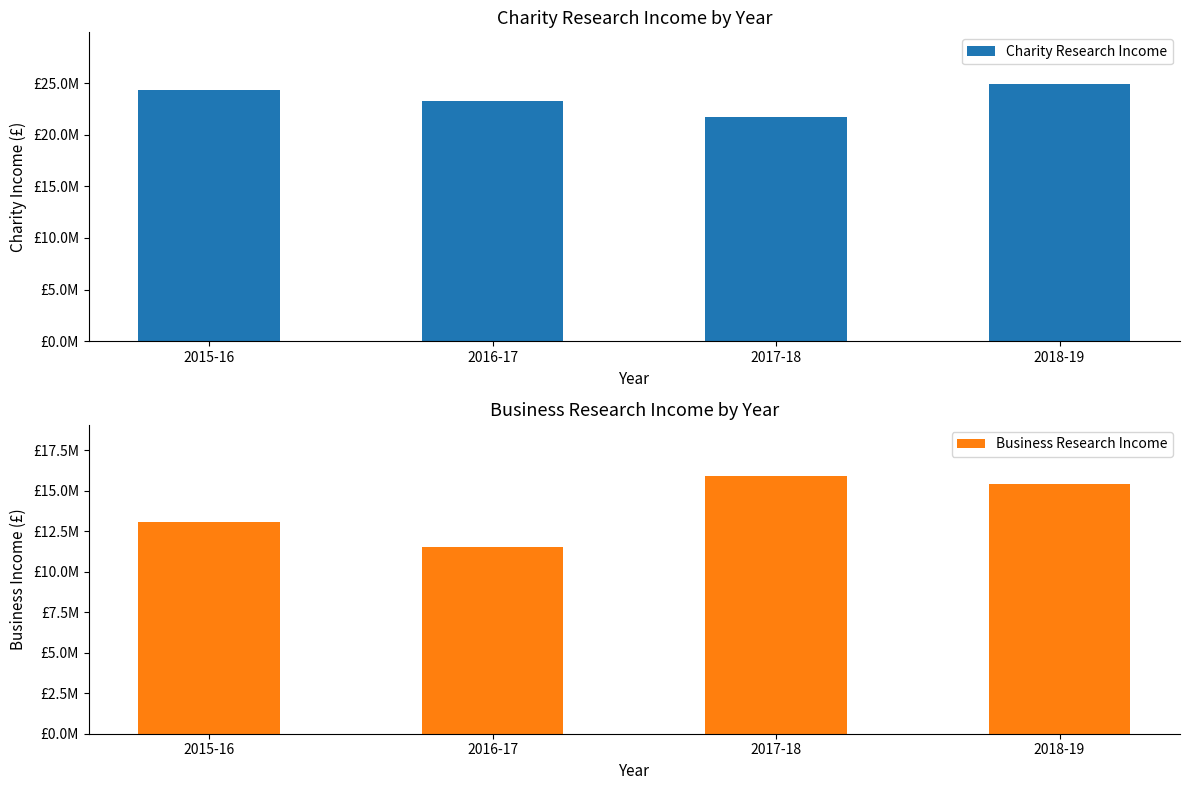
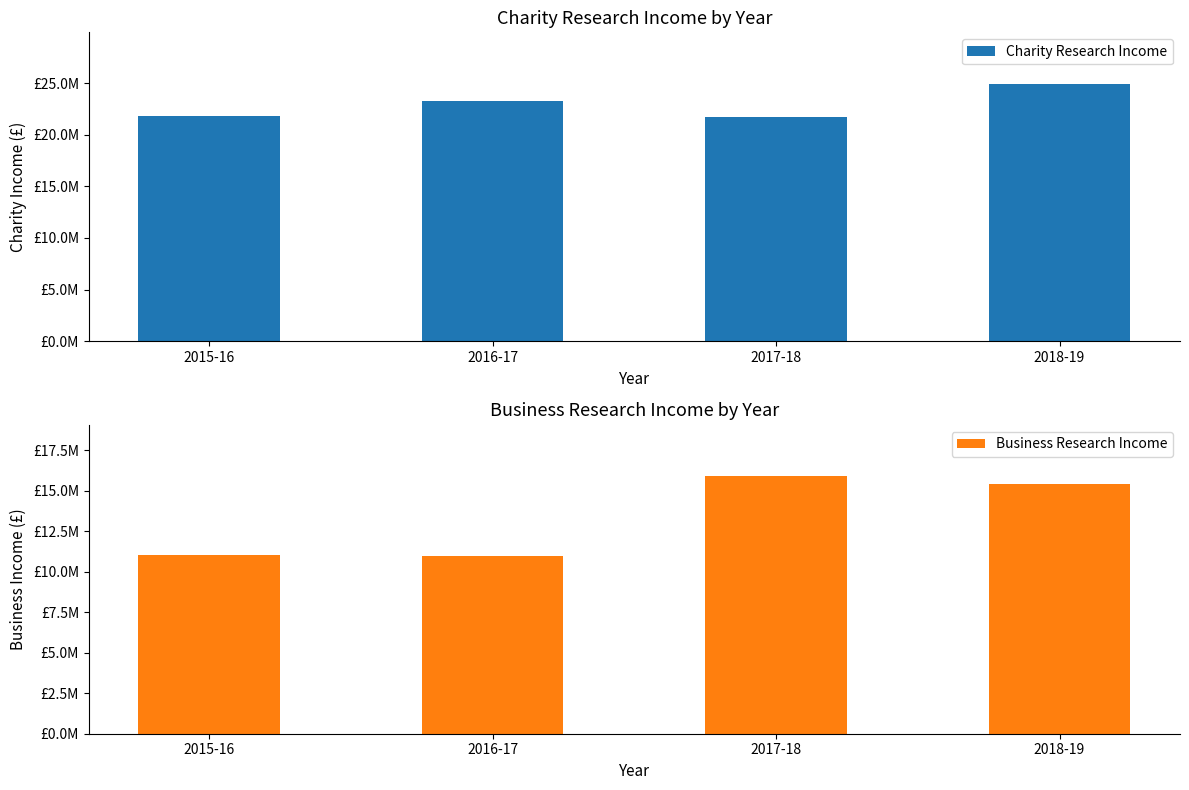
Charity Research Income by Year, 2015-16: £24400000 -> £21800000
Business Research Income by Year, 2015-16: £13000000 -> £11000000
Business Research Income by Year, 2016-17: £11500000 -> £11000000
